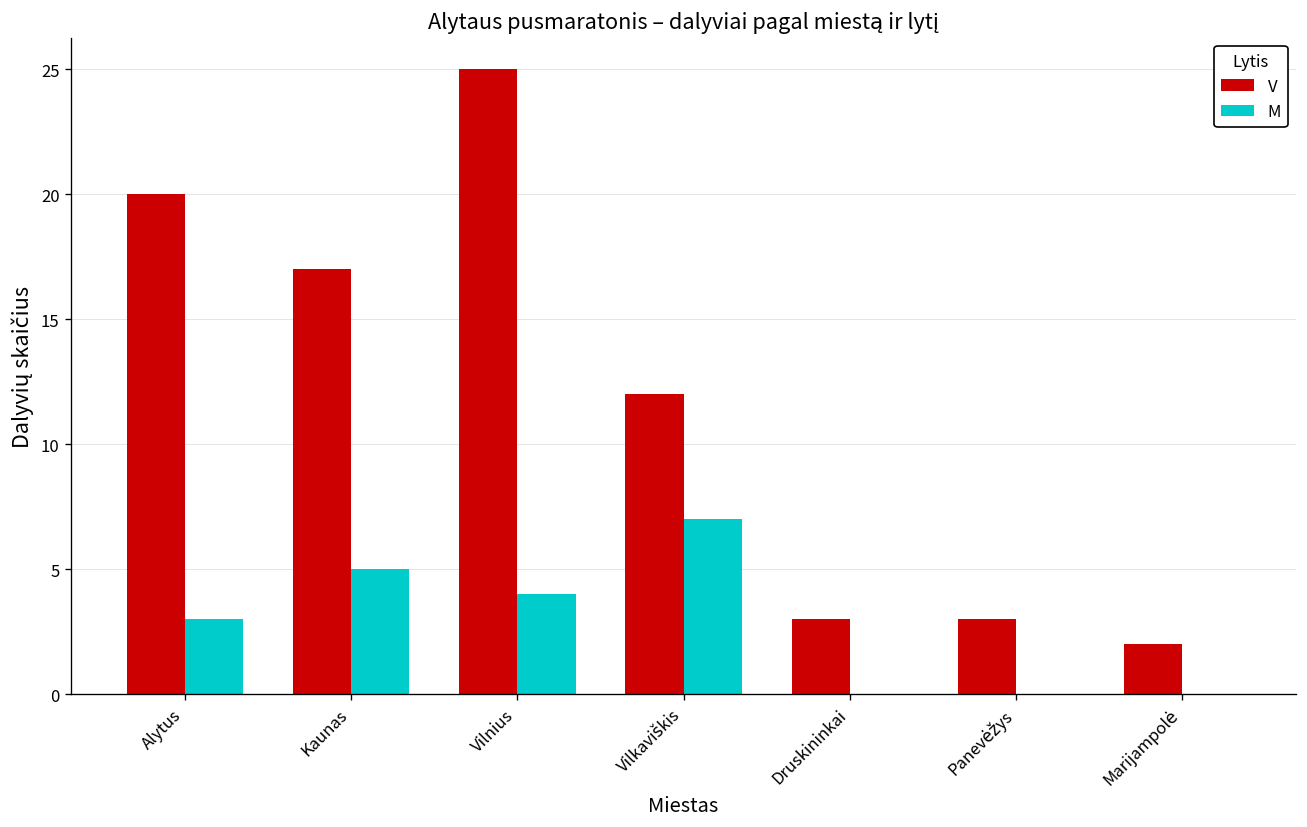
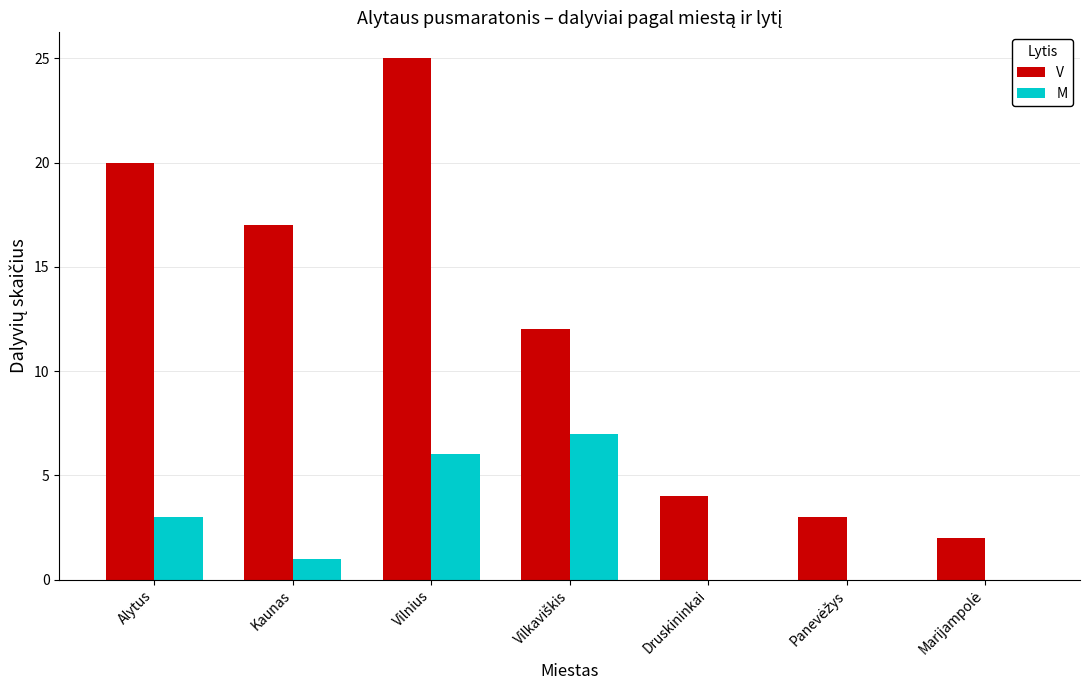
M, Kaunas: 5 -> 1
M, Vilnius: 4 -> 6
V, Druskininkai: 3 -> 4
